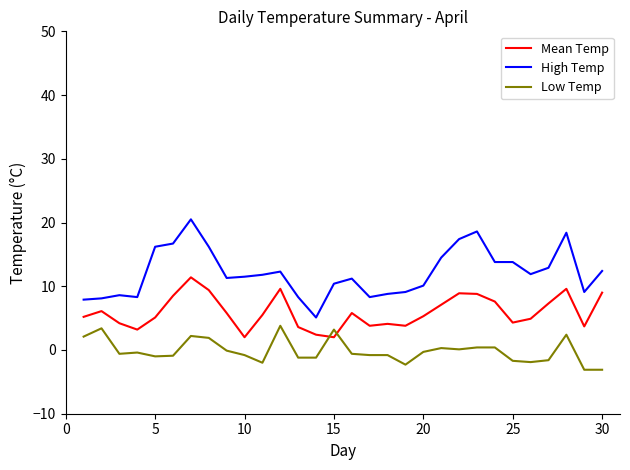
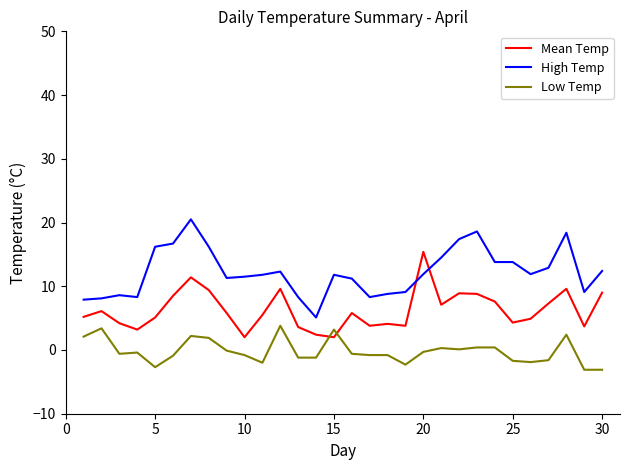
Low Temp, 5: -1 -> -3
High Temp, 15: 10 -> 12
Mean Temp, 20: 5 -> 15
High Temp, 20: 10 -> 12
